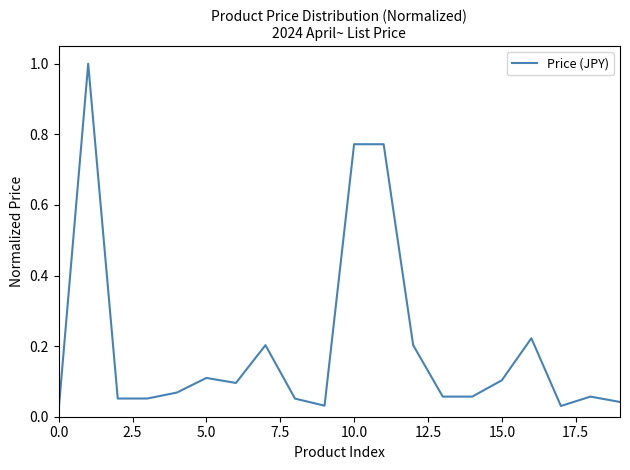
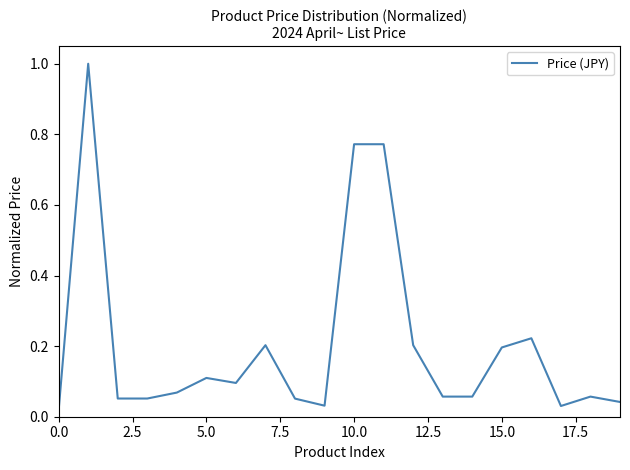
15.0: 0.10 -> 0.20
